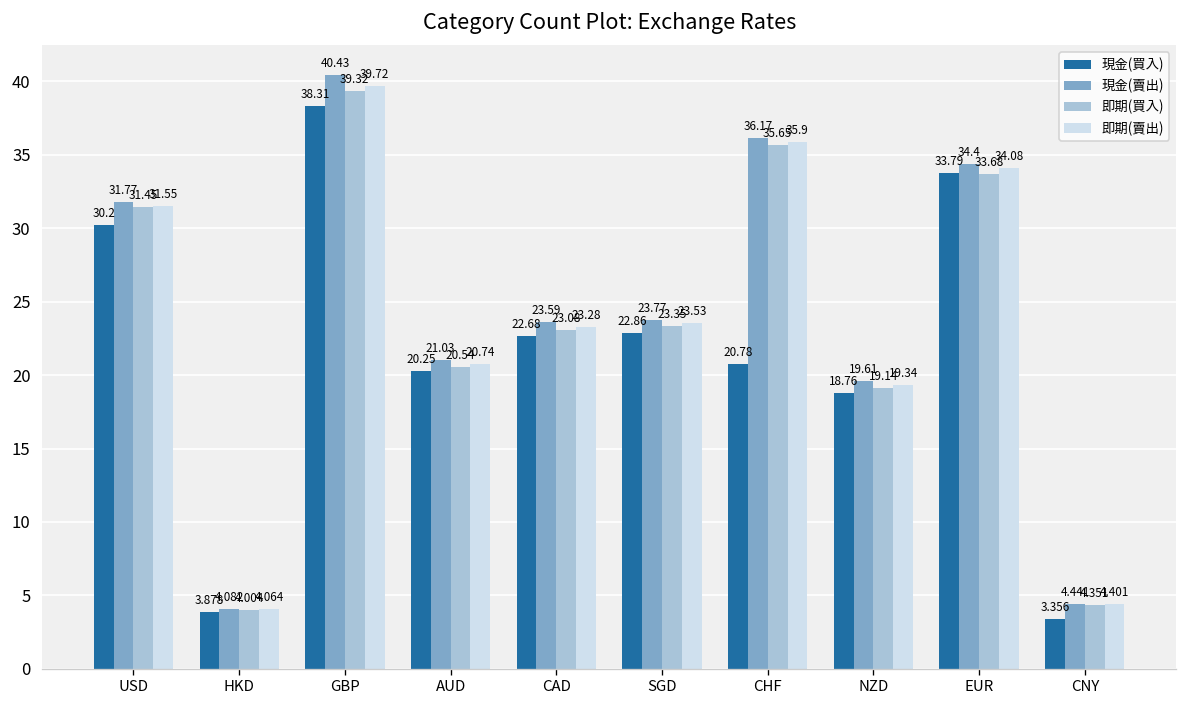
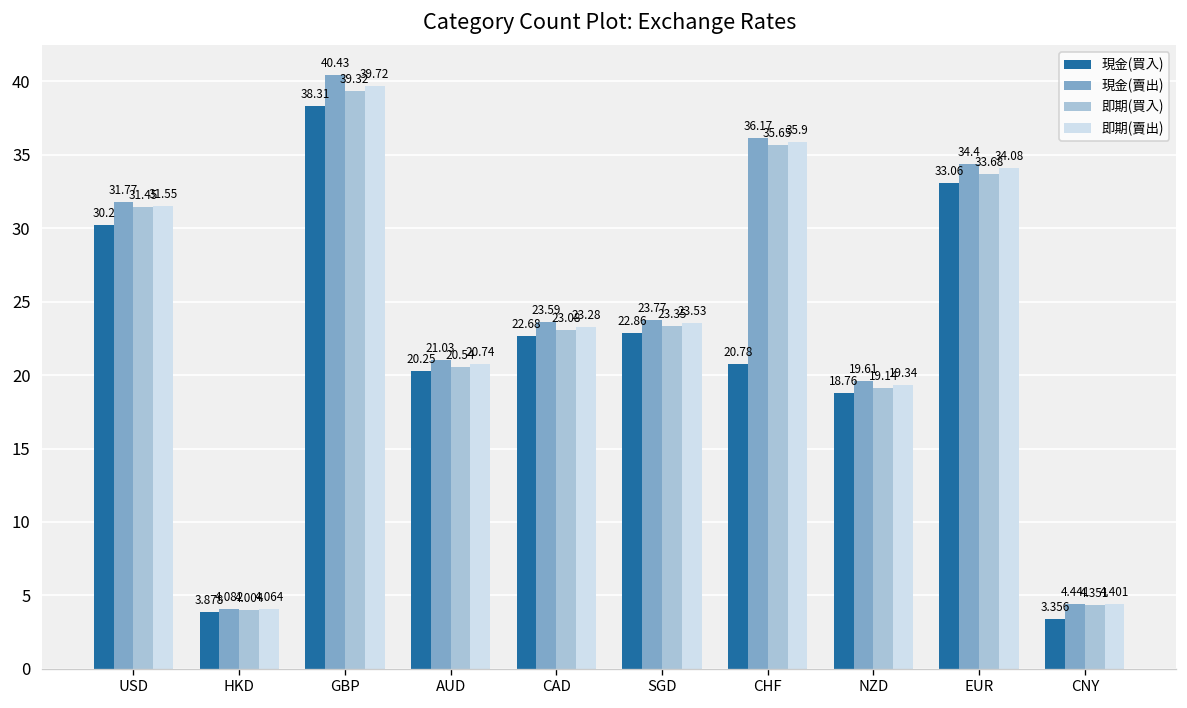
現金(買入), EUR: 33.79 -> 33.06
